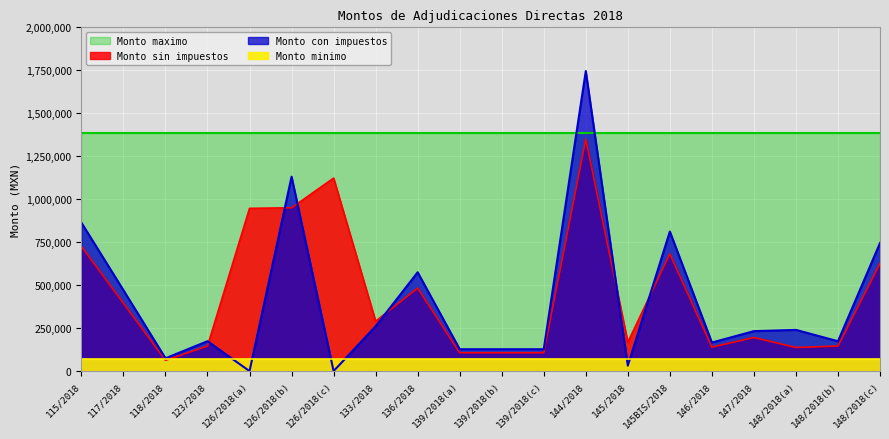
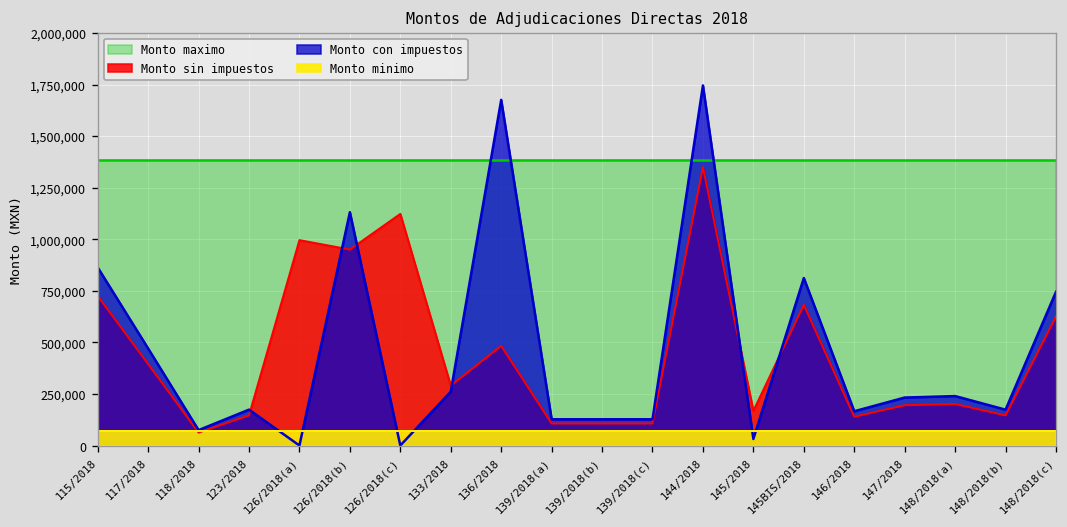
Monto sin impuestos, 126/2018(a): 950,000 -> 1,000,000
Monto con impuestos, 136/2018: 580,000 -> 1,680,000
Monto sin impuestos, 148/2018(a): 140,000 -> 200,000
